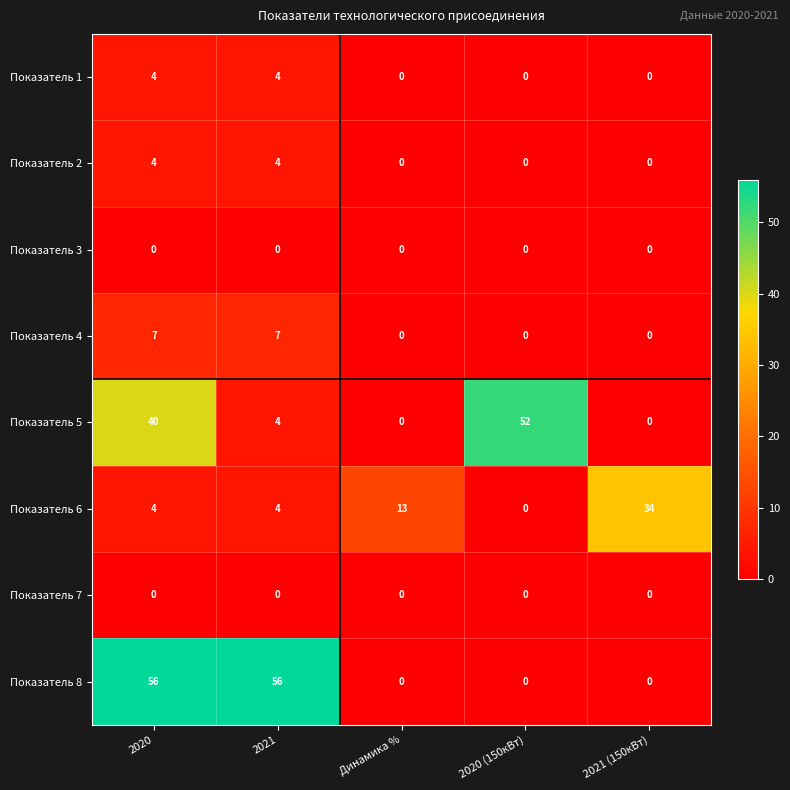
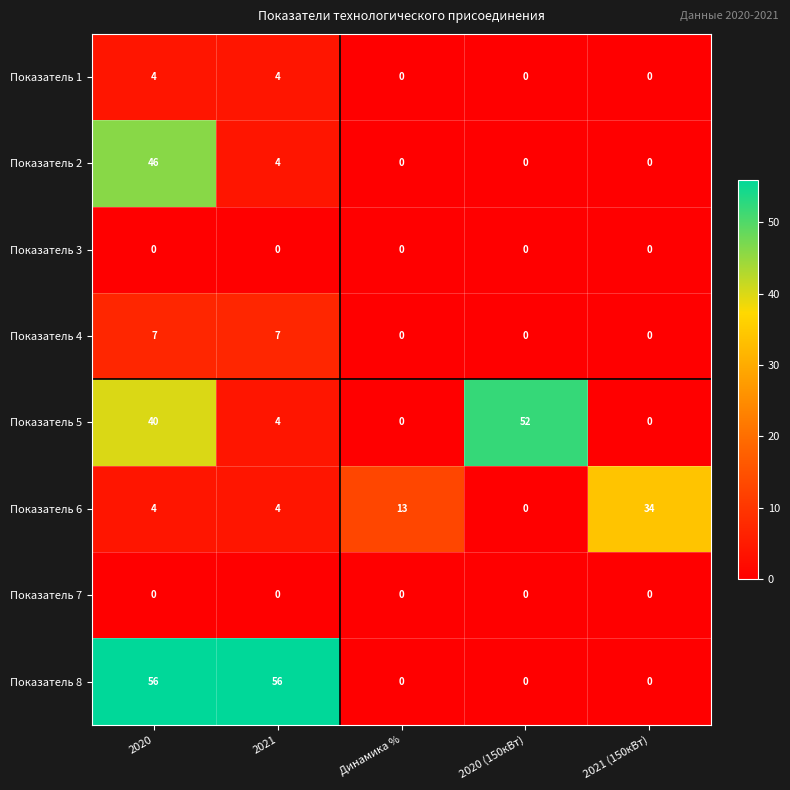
Показатель 2, 2020: 4 -> 46
